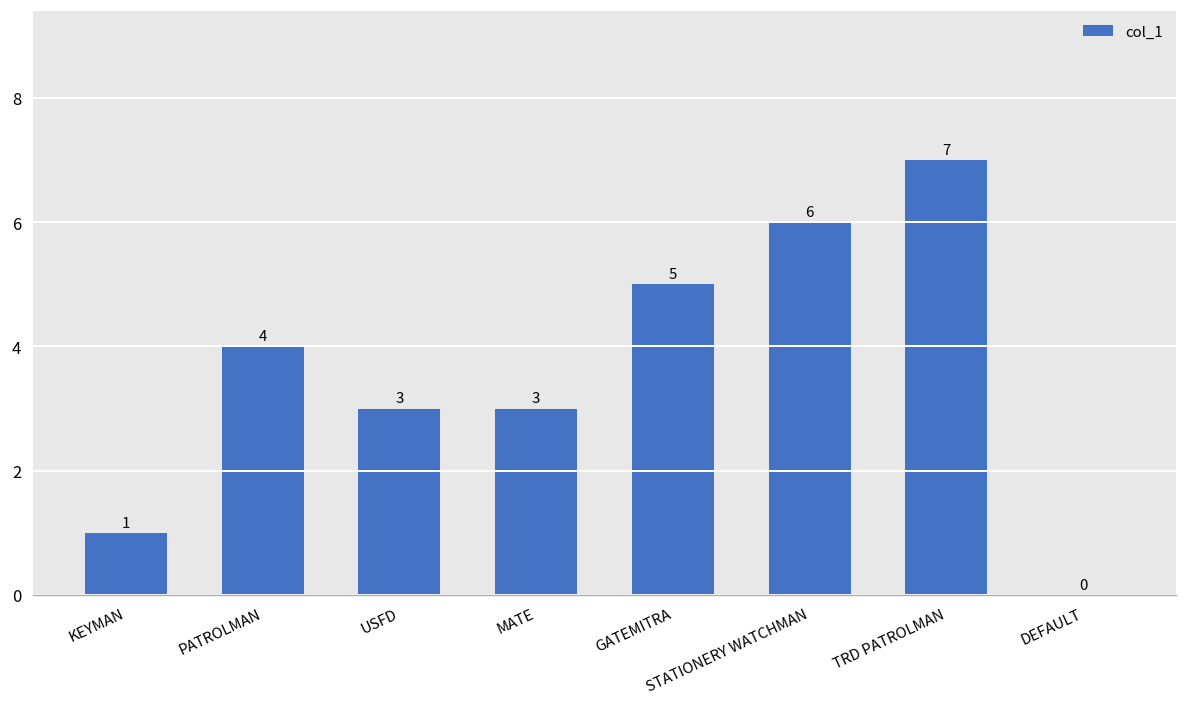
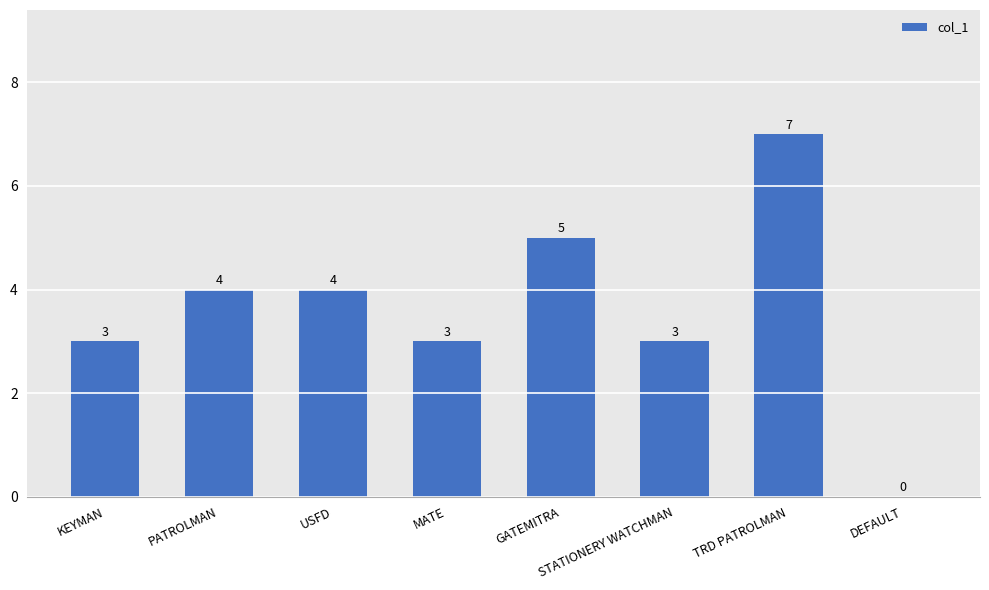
KEYMAN: 1 -> 3
USFD: 3 -> 4
STATIONERY WATCHMAN: 6 -> 3
